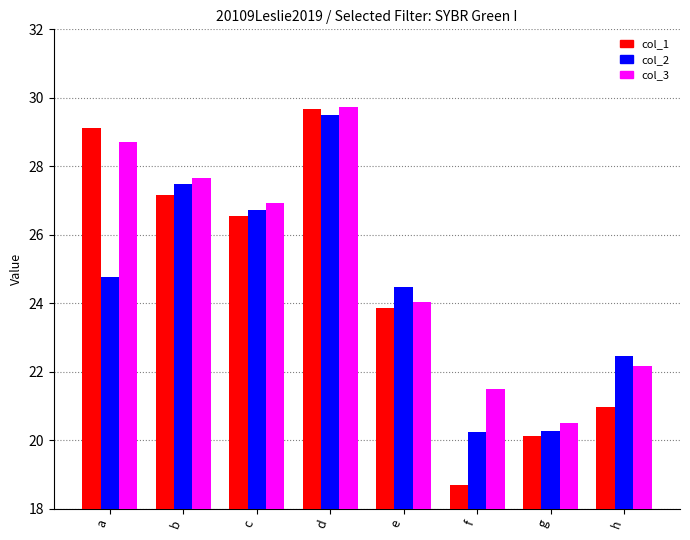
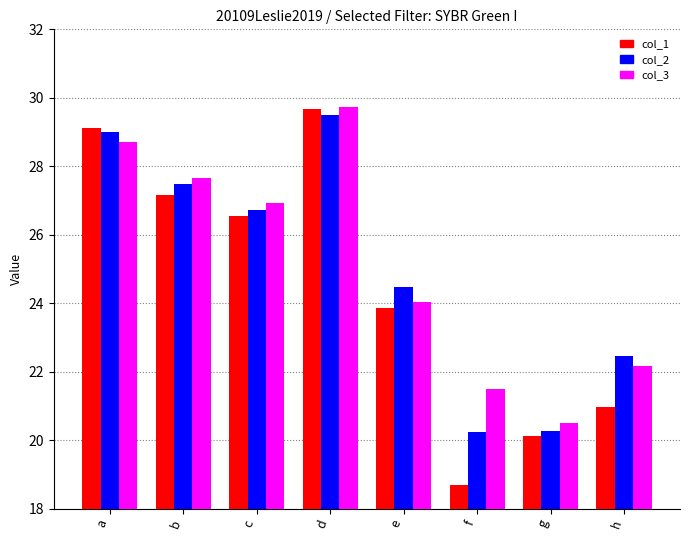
col_2, a: 24.8 -> 29.0
